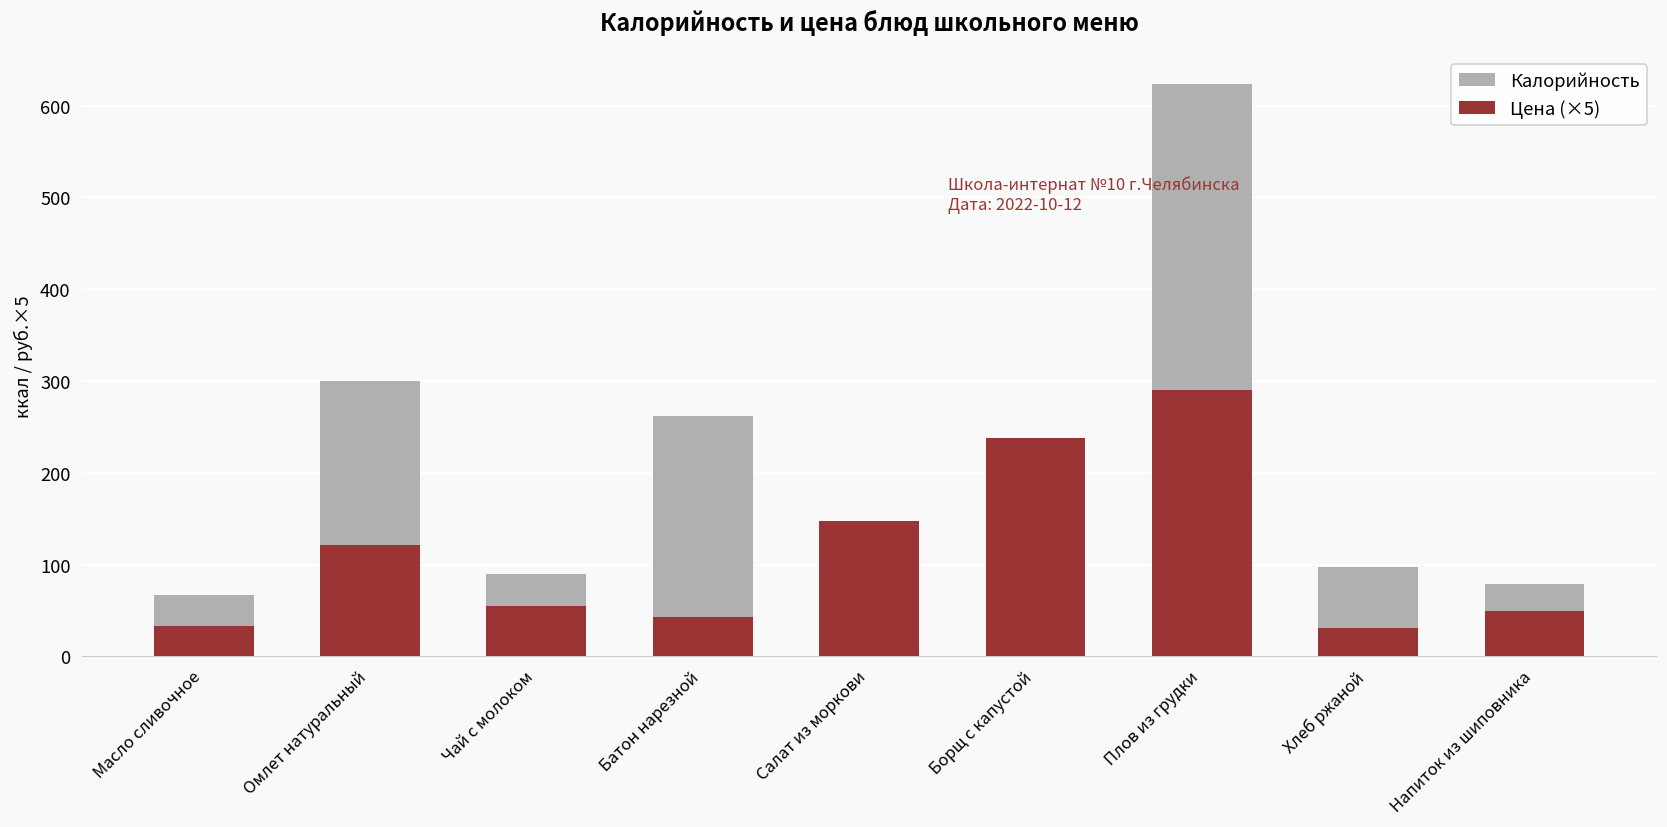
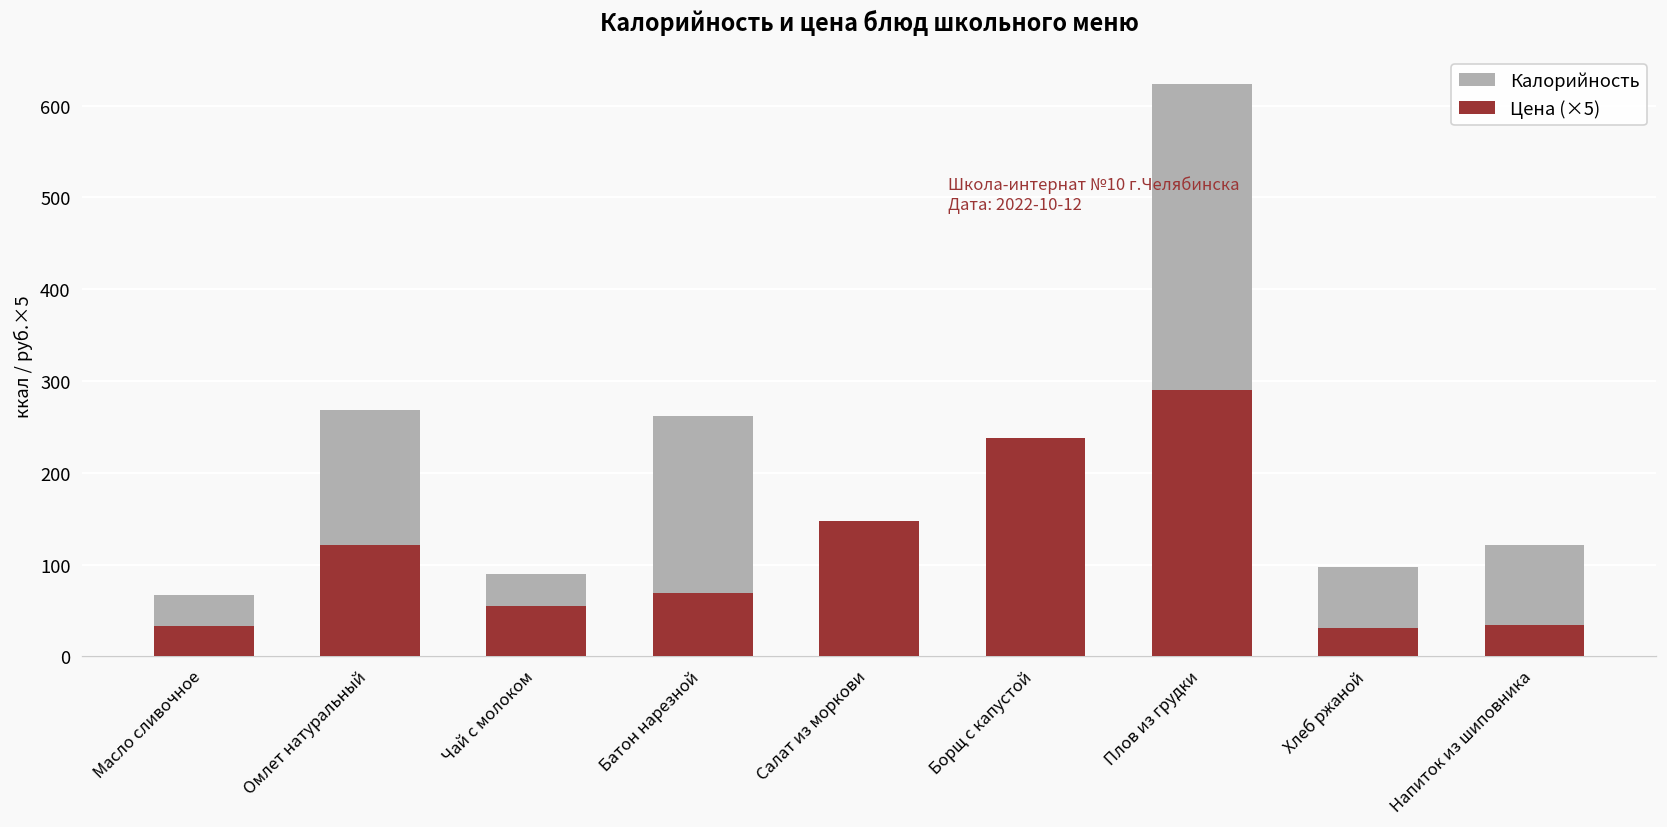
Калорийность, Омлет натуральный: 300 -> 270
Цена (×5), Батон нарезной: 40 -> 70
Калорийность, Напиток из шиповника: 80 -> 120
Цена (×5), Напиток из шиповника: 50 -> 30
